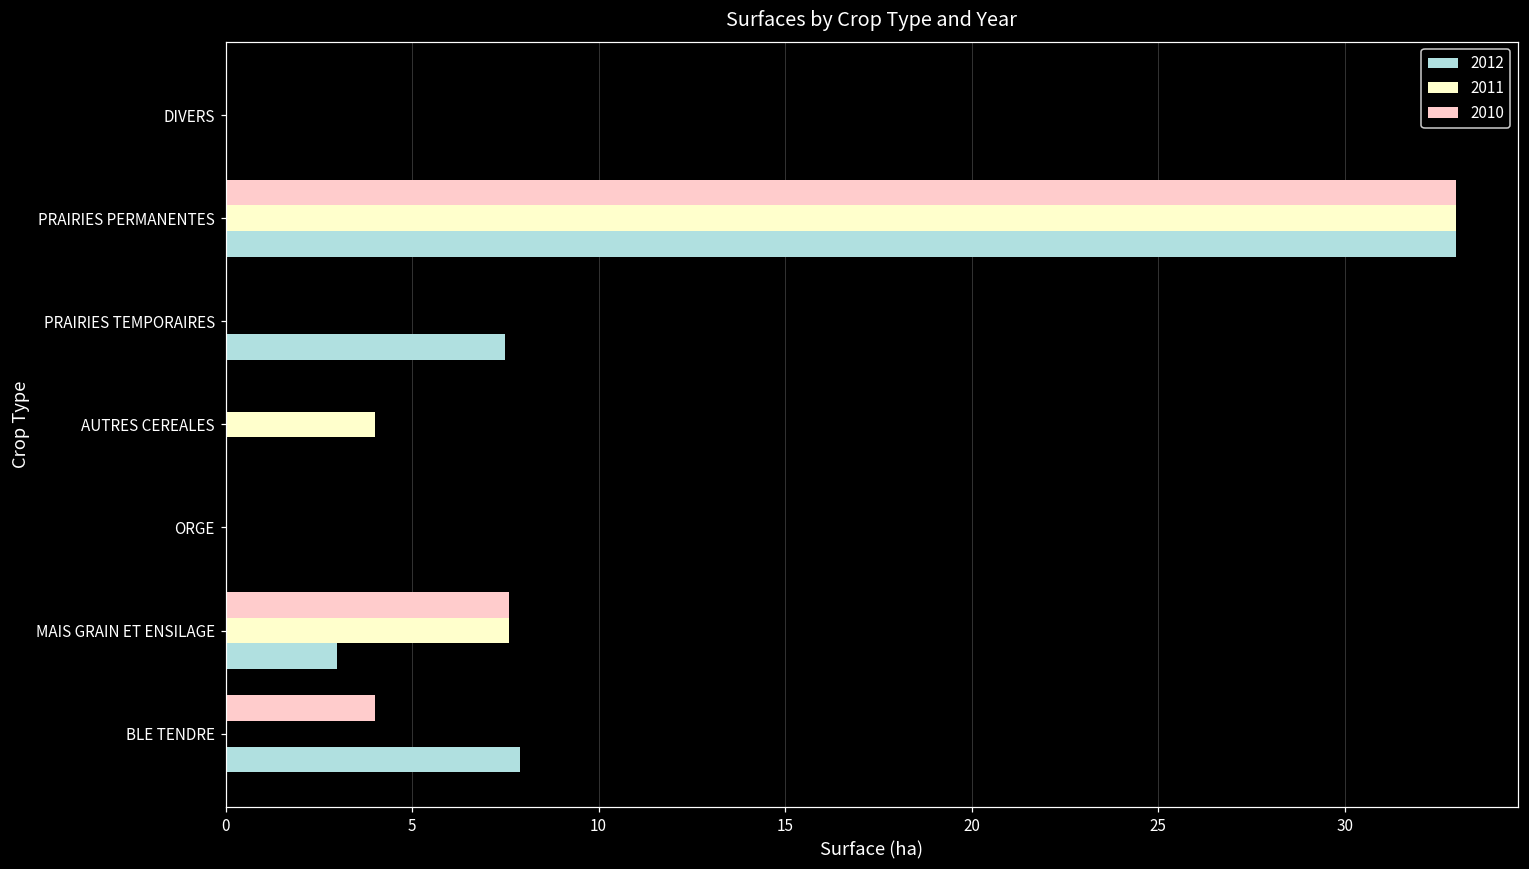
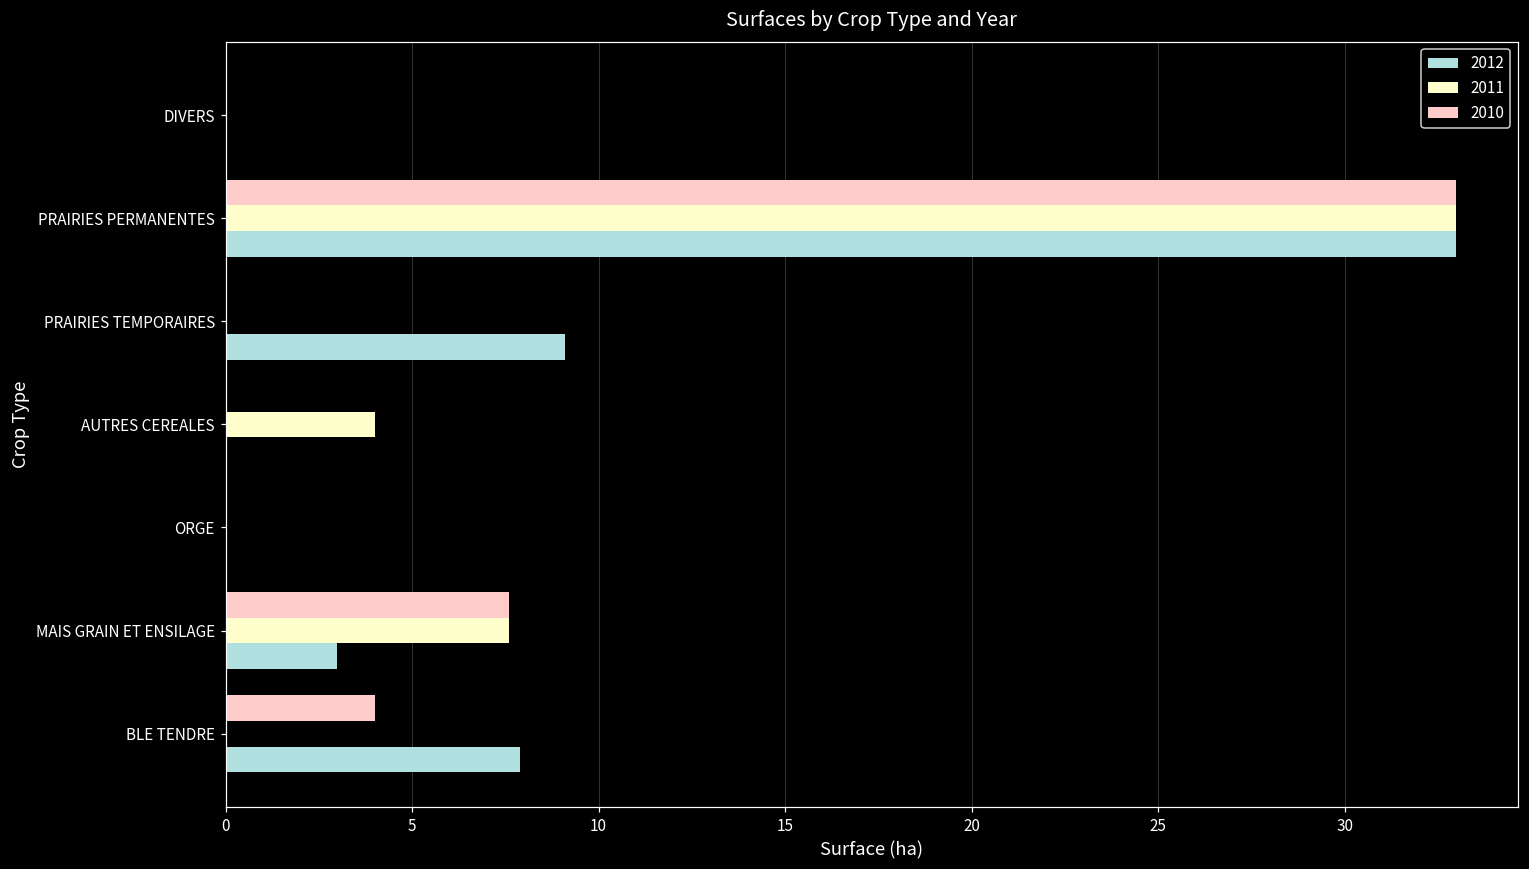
2012, PRAIRIES TEMPORAIRES: 7.5 -> 9.1
